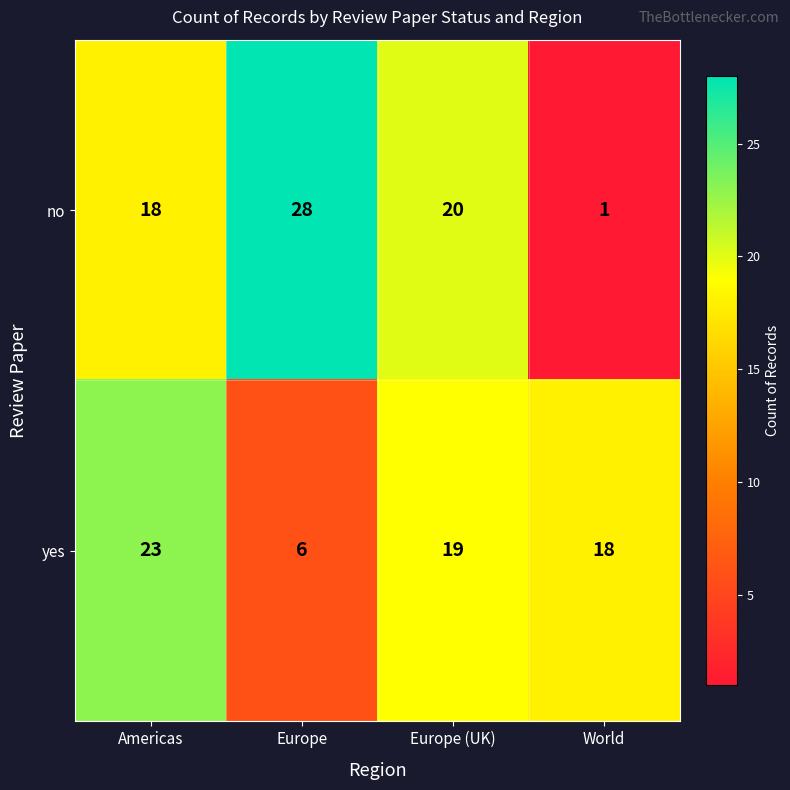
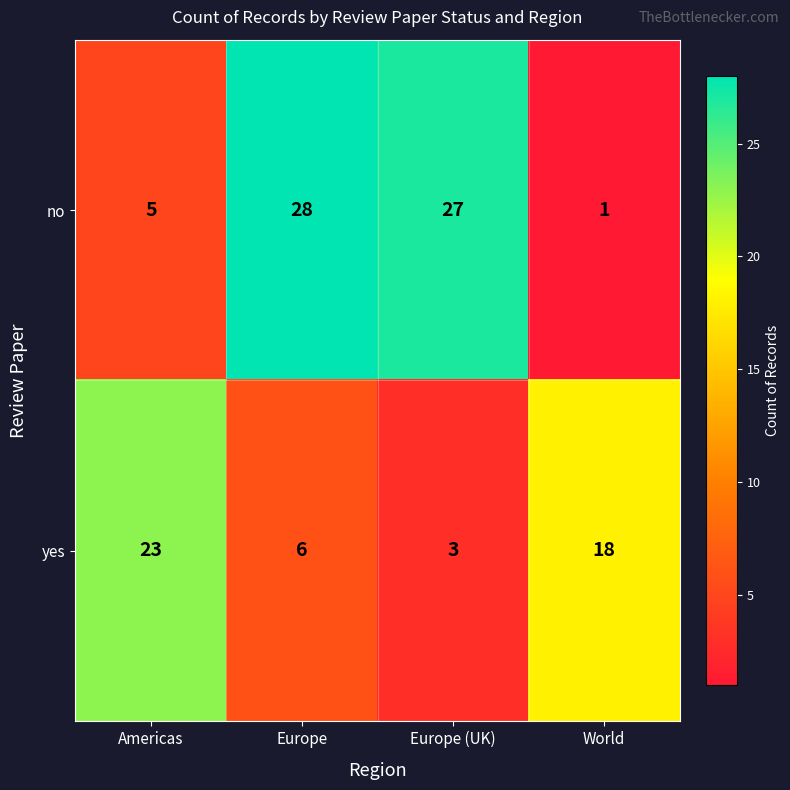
no, Americas: 18 -> 5
no, Europe (UK): 20 -> 27
yes, Europe (UK): 19 -> 3
